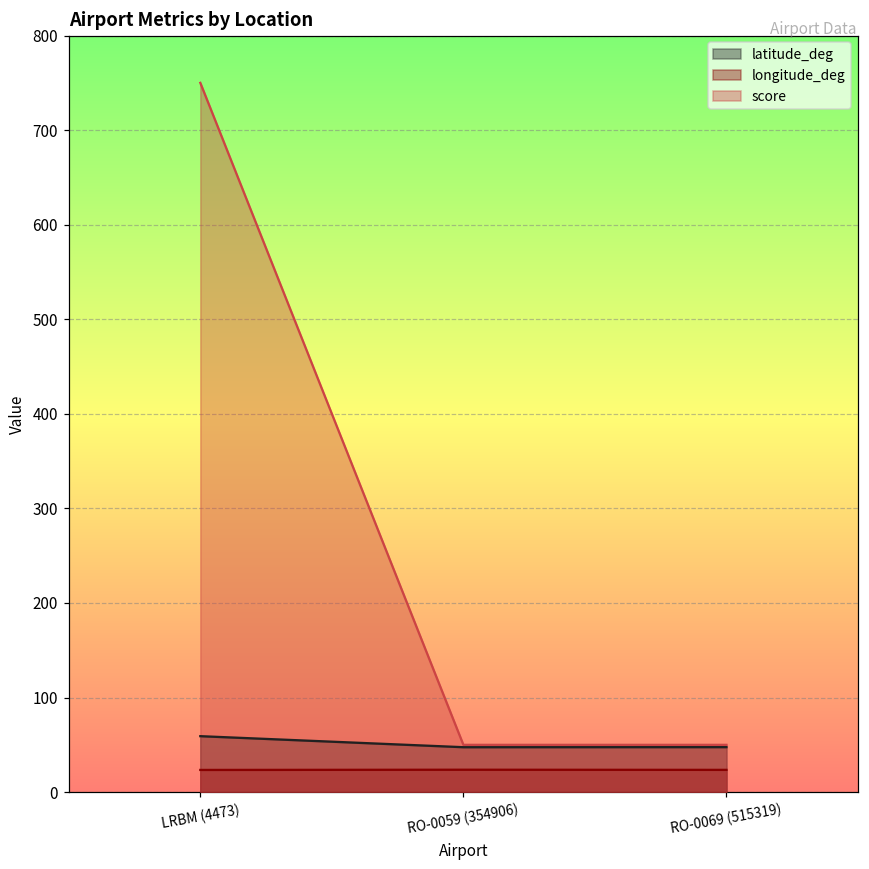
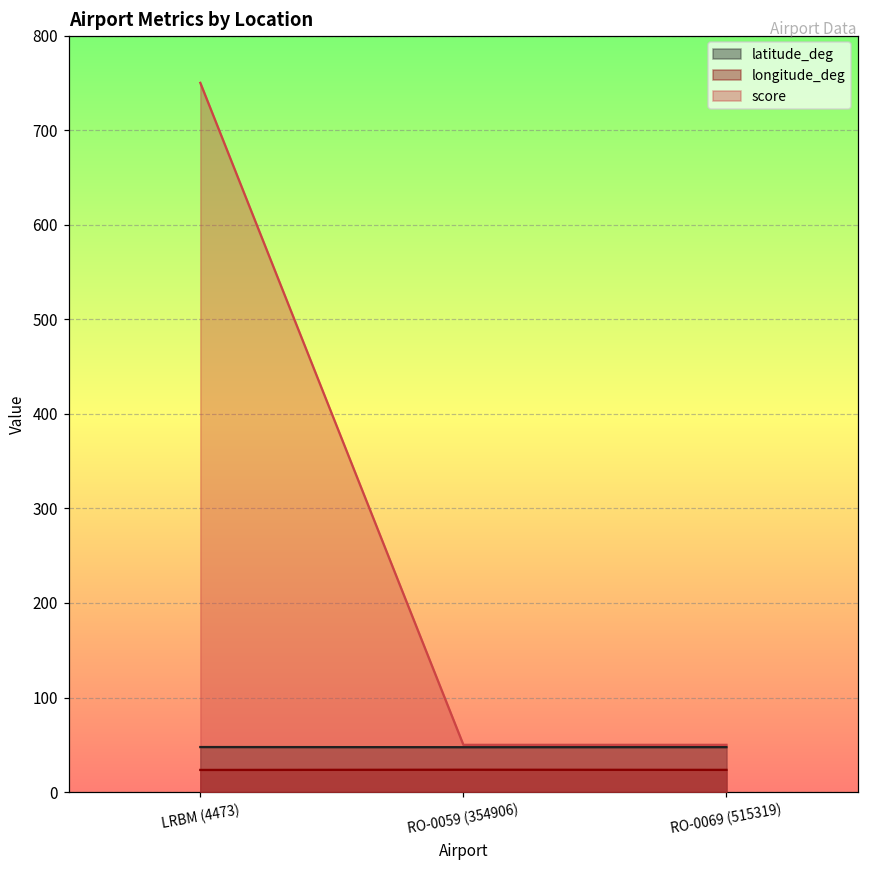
latitude_deg, LRBM (4473): 60 -> 50
